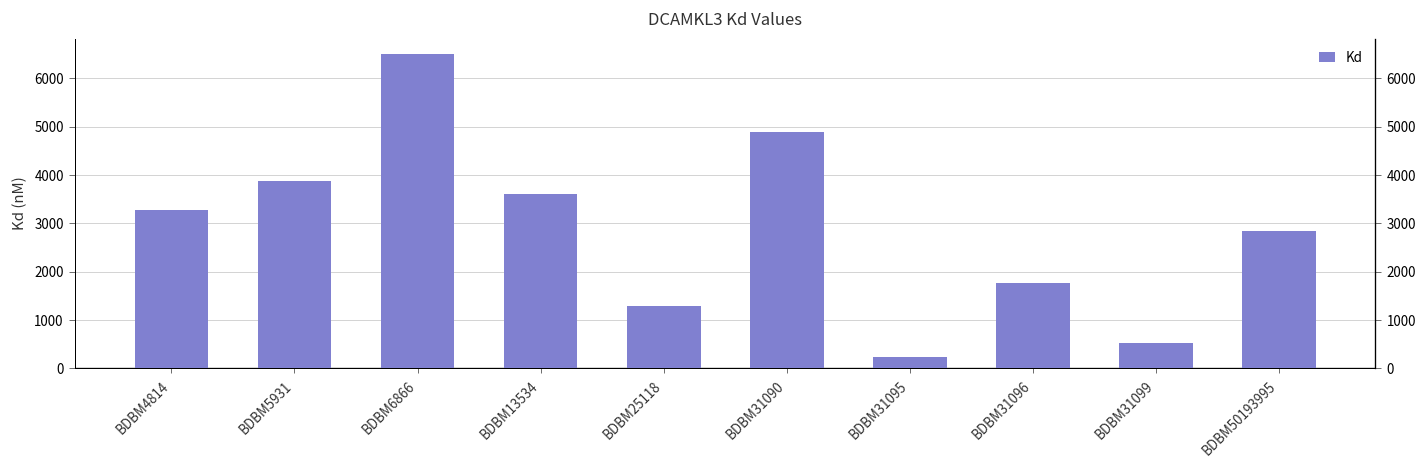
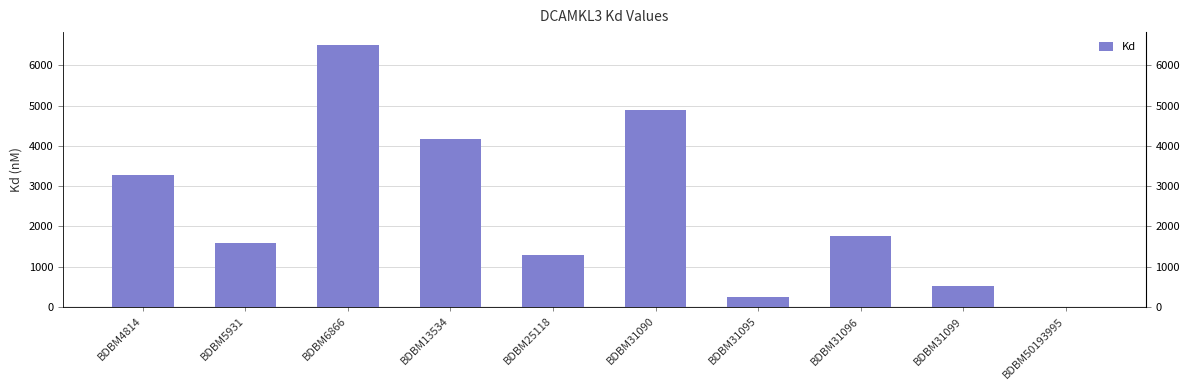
BDBM5931: 3900 -> 1600
BDBM13534: 3600 -> 4200
BDBM50193995: 2800 -> 0
